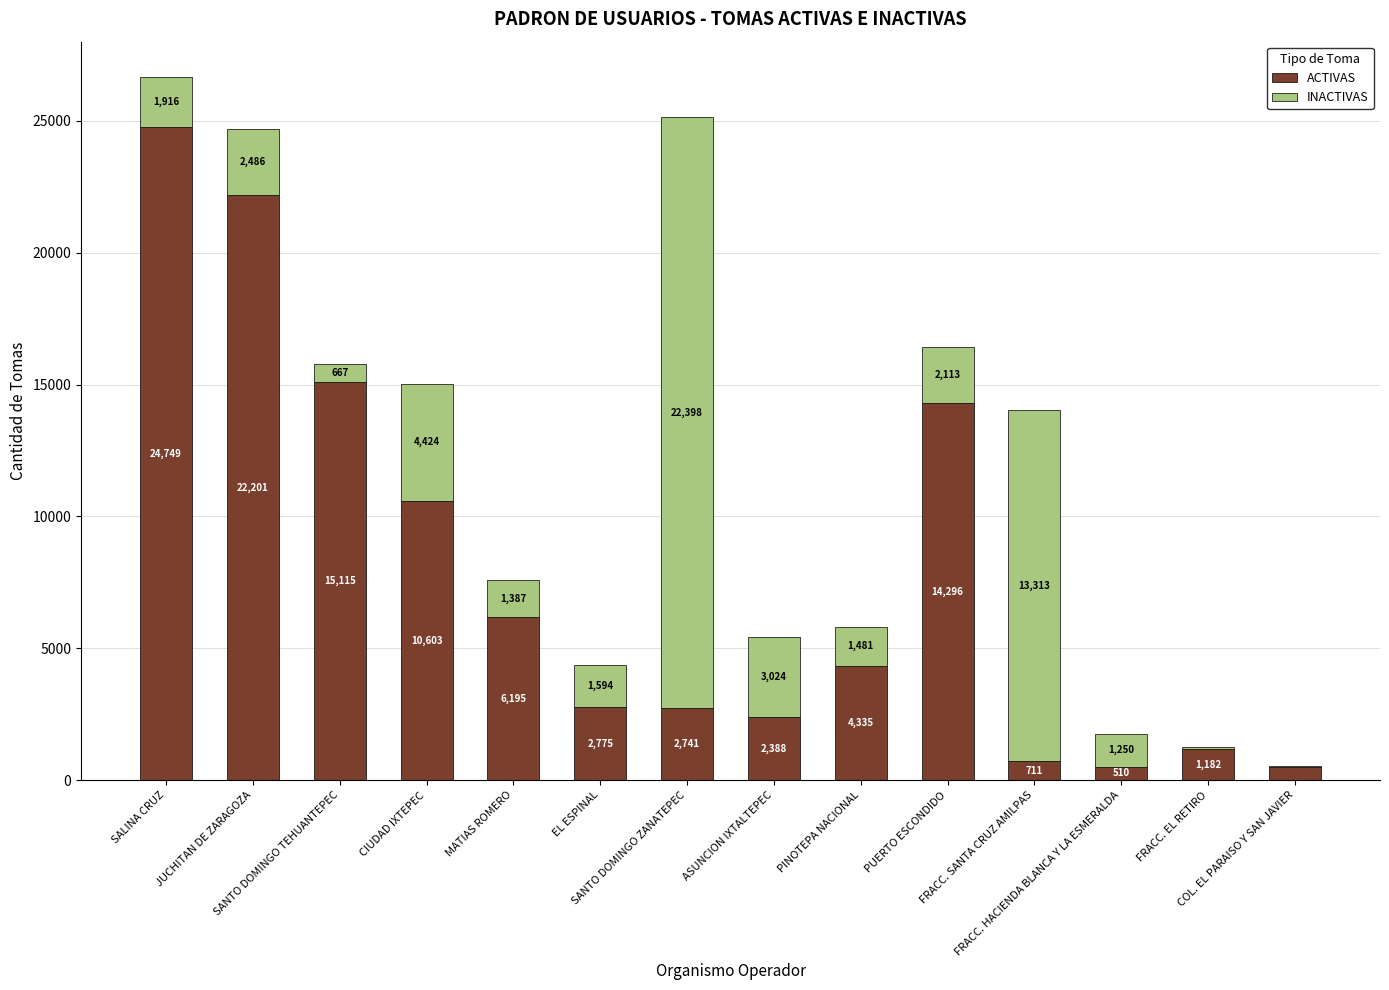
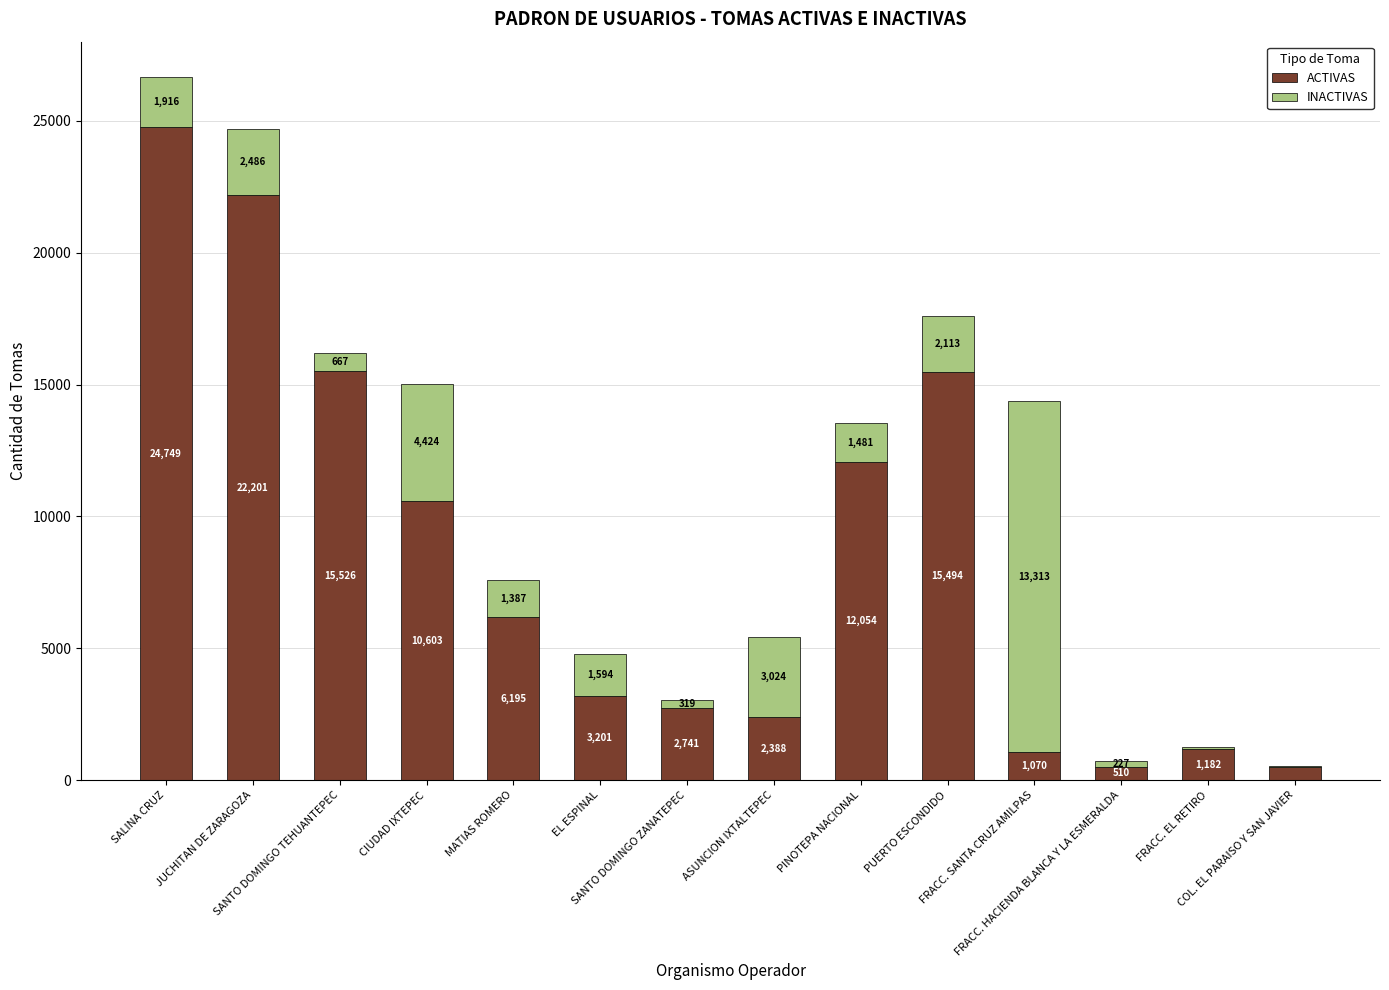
ACTIVAS, SANTO DOMINGO TEHUANTEPEC: 15,115 -> 15,526
ACTIVAS, EL ESPINAL: 2,775 -> 3,201
INACTIVAS, SANTO DOMINGO ZANATEPEC: 22,398 -> 319
ACTIVAS, PINOTEPA NACIONAL: 4,335 -> 12,054
ACTIVAS, PUERTO ESCONDIDO: 14,296 -> 15,494
ACTIVAS, FRACC. SANTA CRUZ AMILPAS: 711 -> 1,070
INACTIVAS, FRACC. HACIENDA BLANCA Y LA ESMERALDA: 1,250 -> 227
